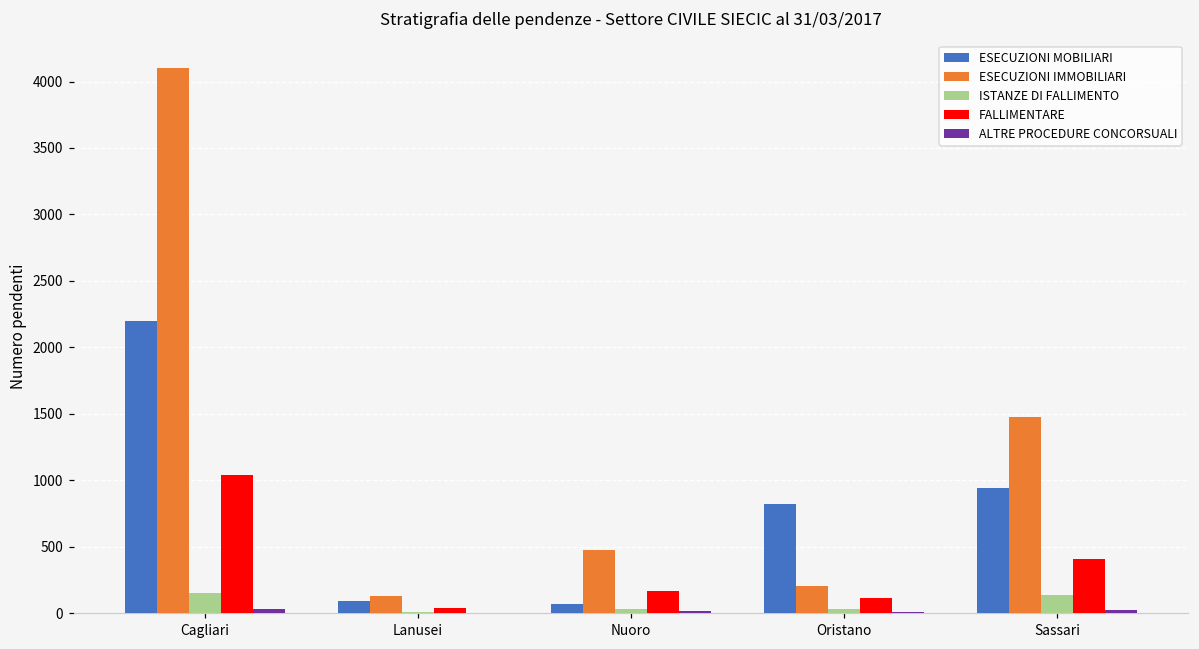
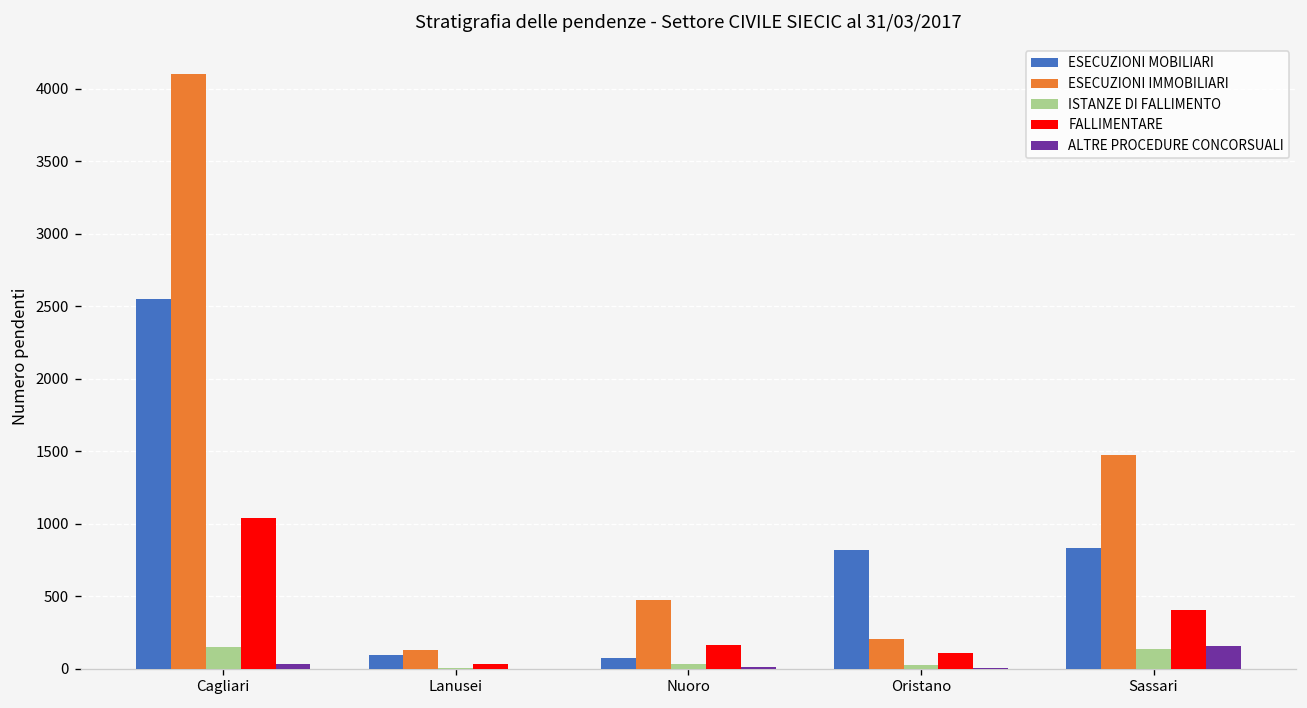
ESECUZIONI MOBILIARI, Cagliari: 2200 -> 2550
ESECUZIONI MOBILIARI, Sassari: 940 -> 840
ALTRE PROCEDURE CONCORSUALI, Sassari: 20 -> 160
